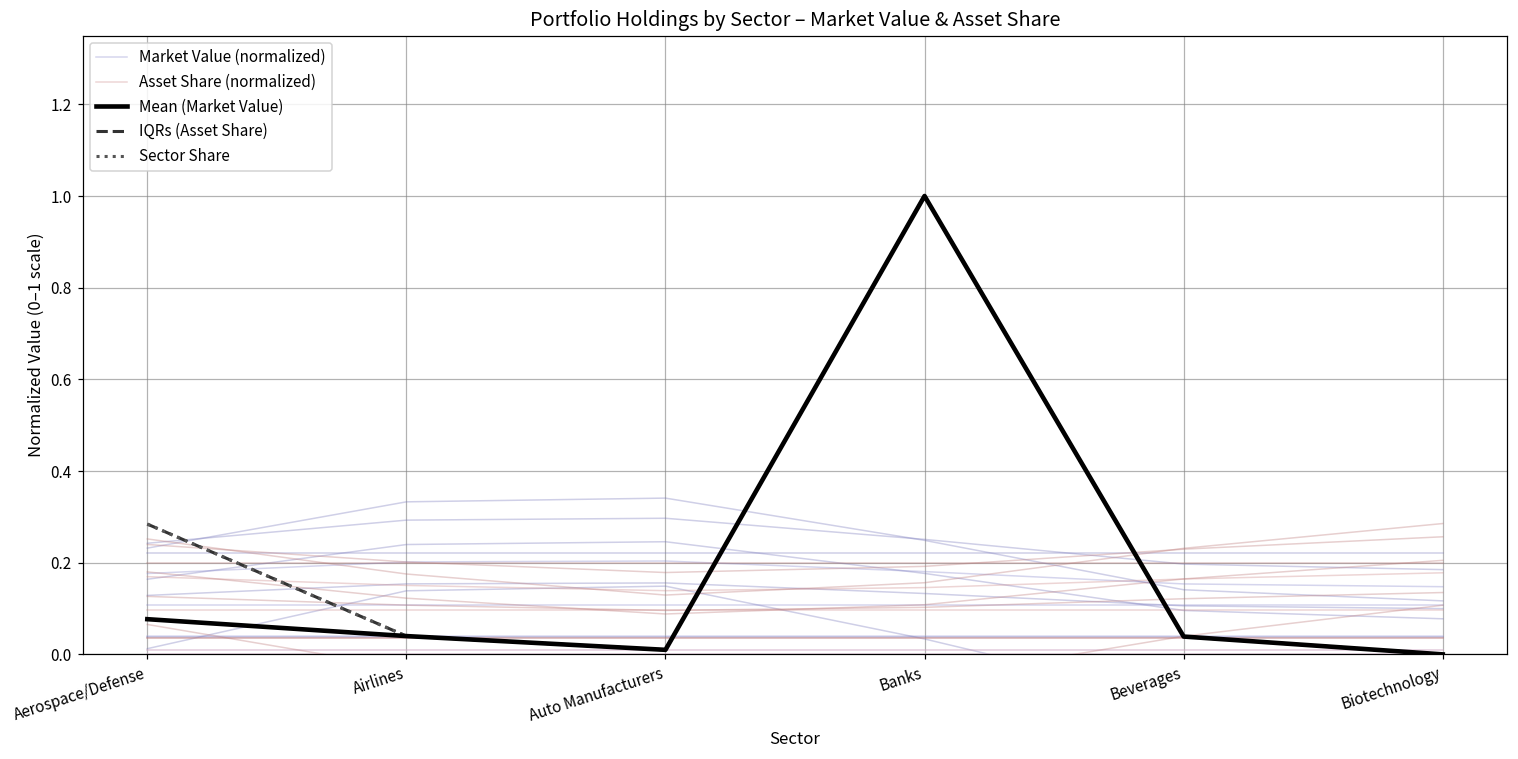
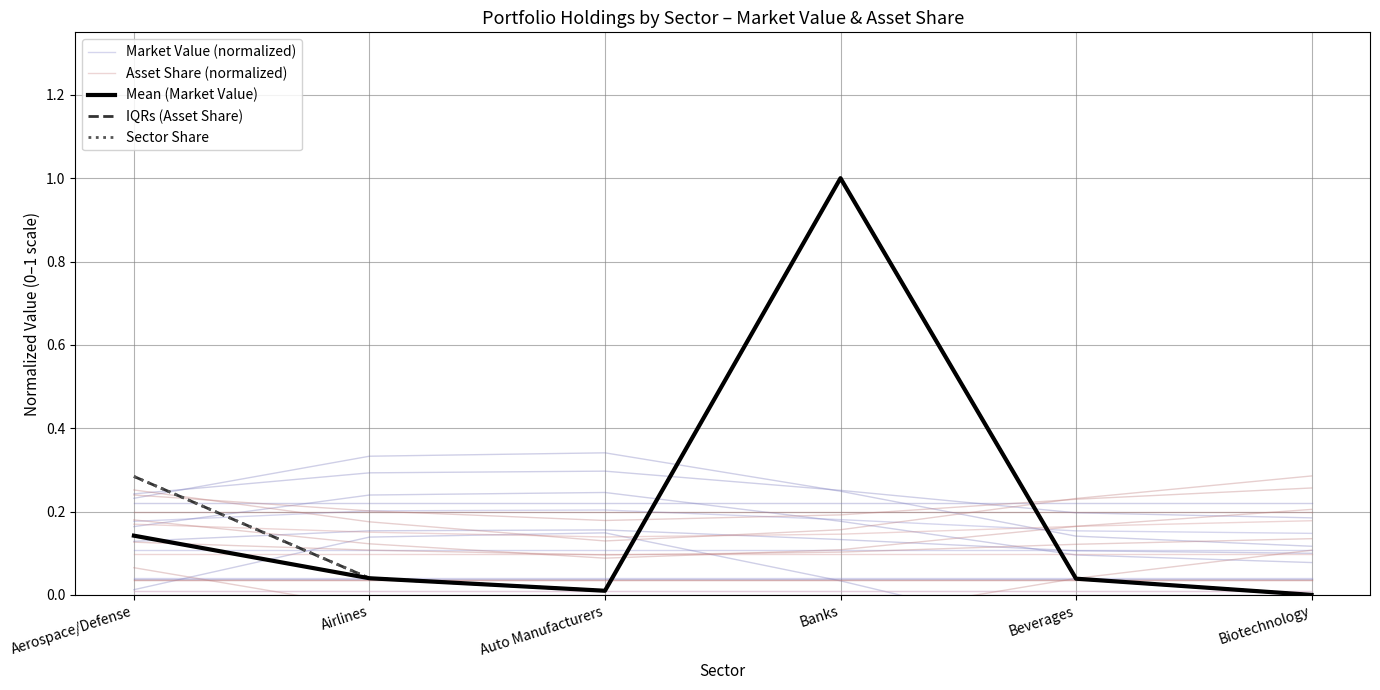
Mean (Market Value), Aerospace/Defense: 0.08 -> 0.14
